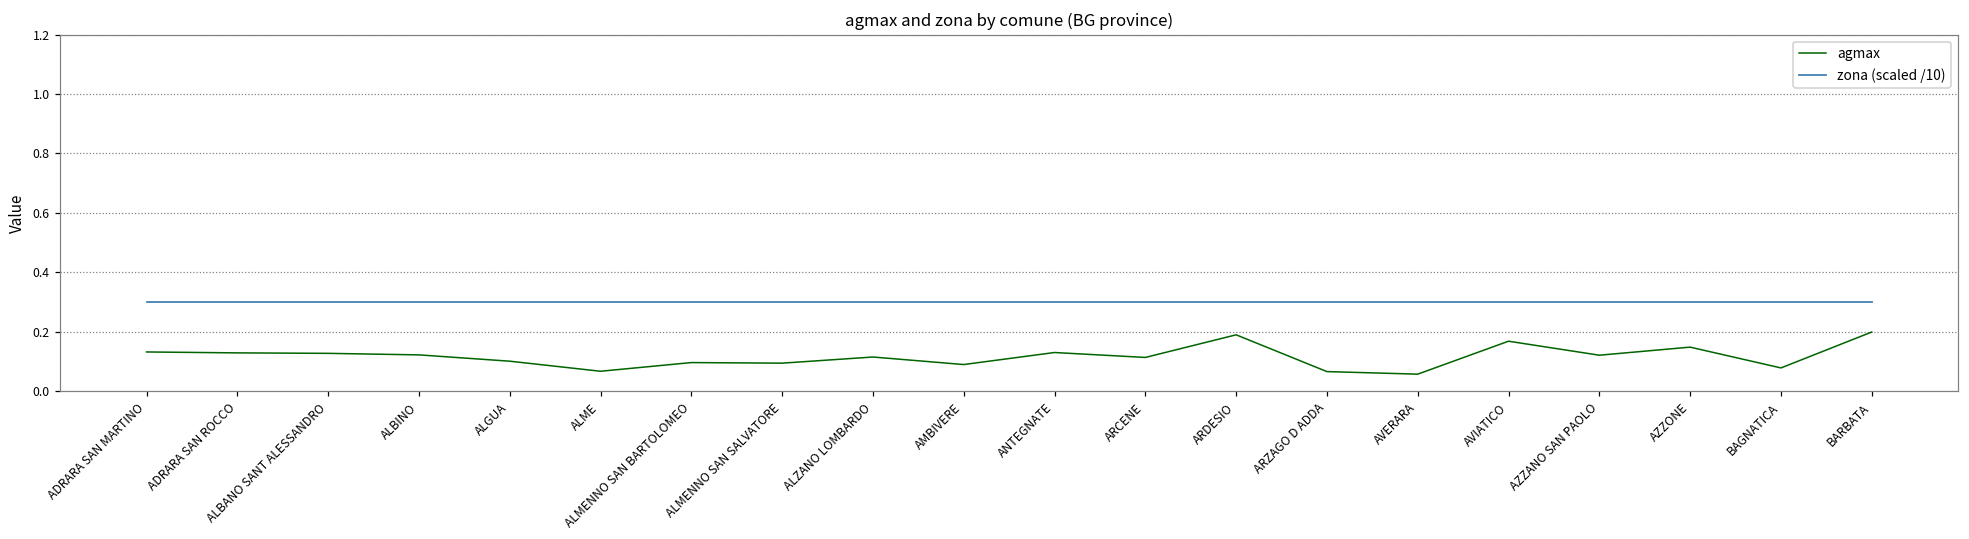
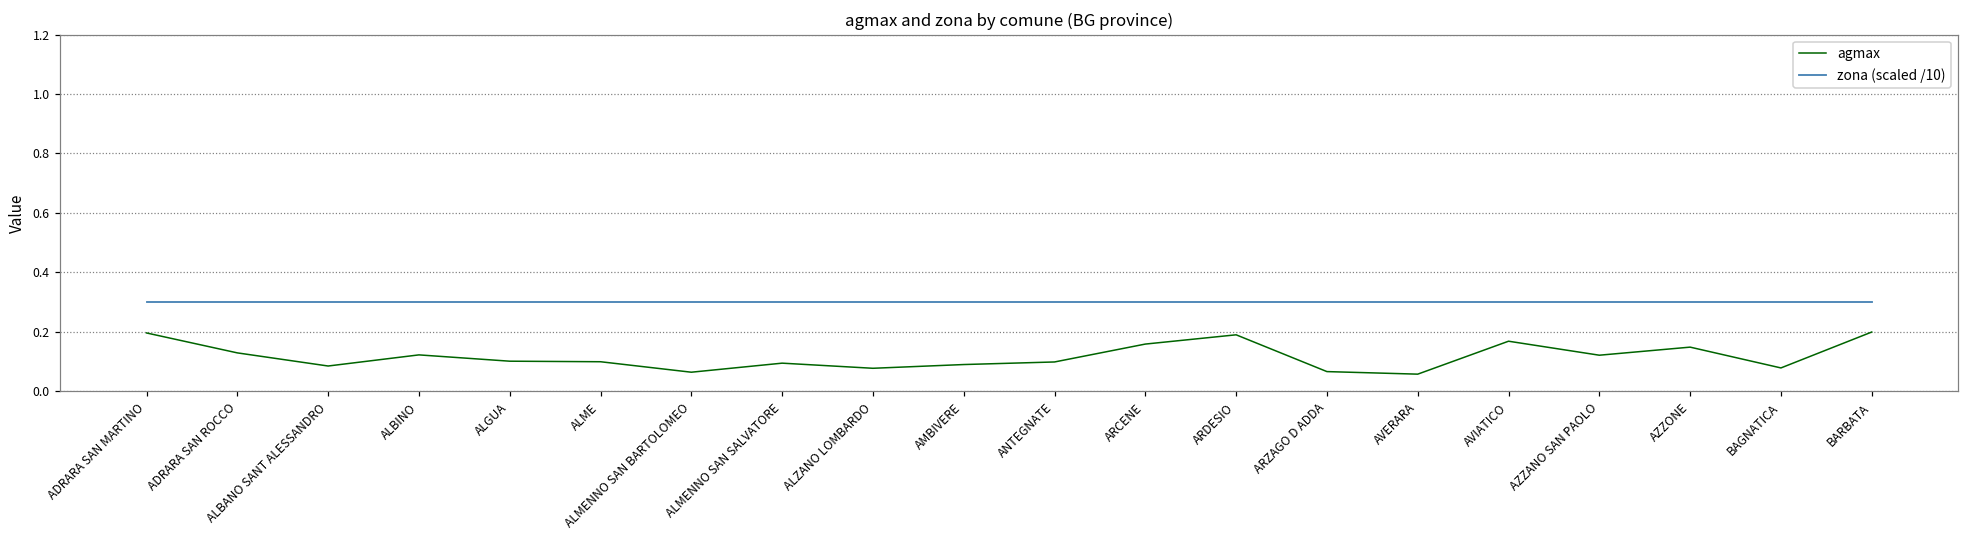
agmax, ADRARA SAN MARTINO: 0.13 -> 0.20
agmax, ALBANO SANT ALESSANDRO: 0.13 -> 0.08
agmax, ALME: 0.07 -> 0.10
agmax, ALMENNO SAN BARTOLOMEO: 0.10 -> 0.06
agmax, ALZANO LOMBARDO: 0.11 -> 0.08
agmax, ANTEGNATE: 0.13 -> 0.10
agmax, ARCENE: 0.11 -> 0.16
